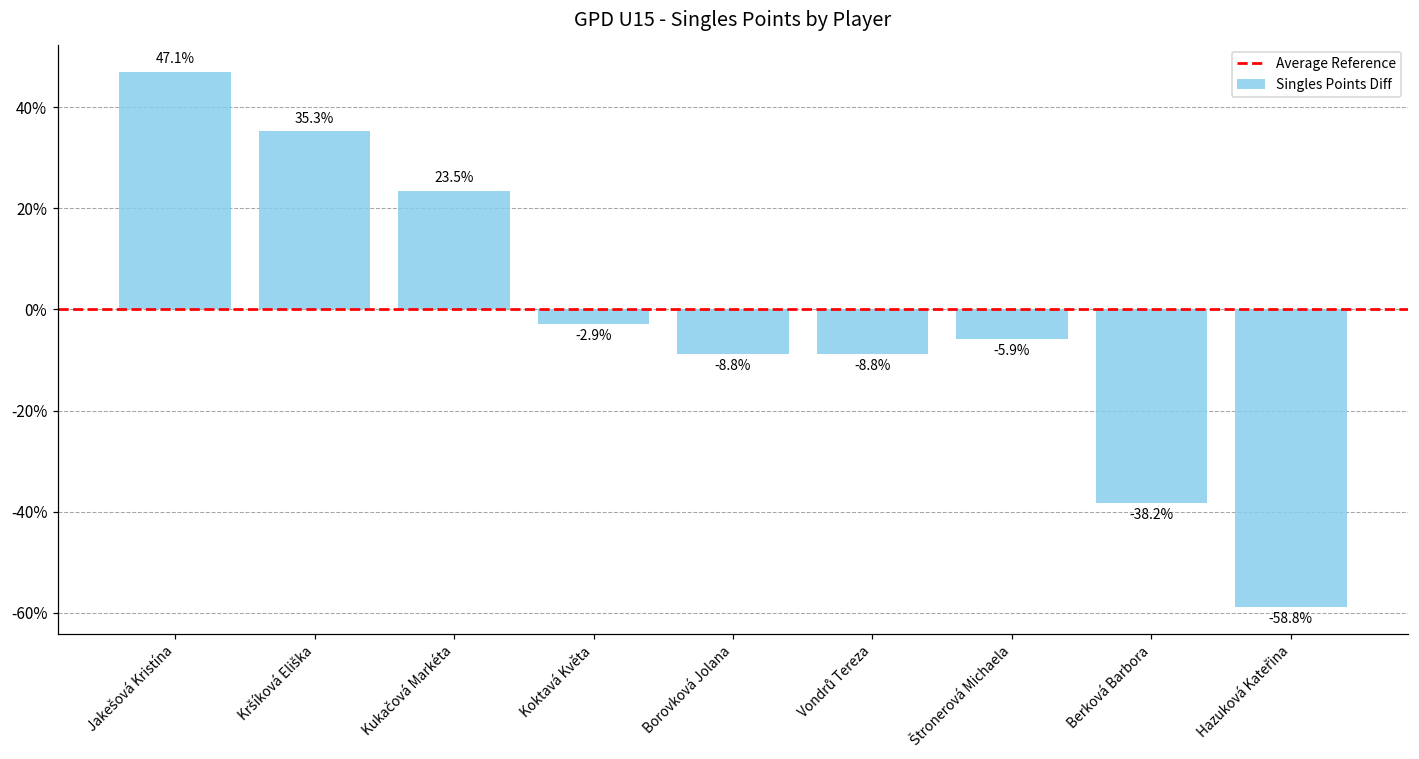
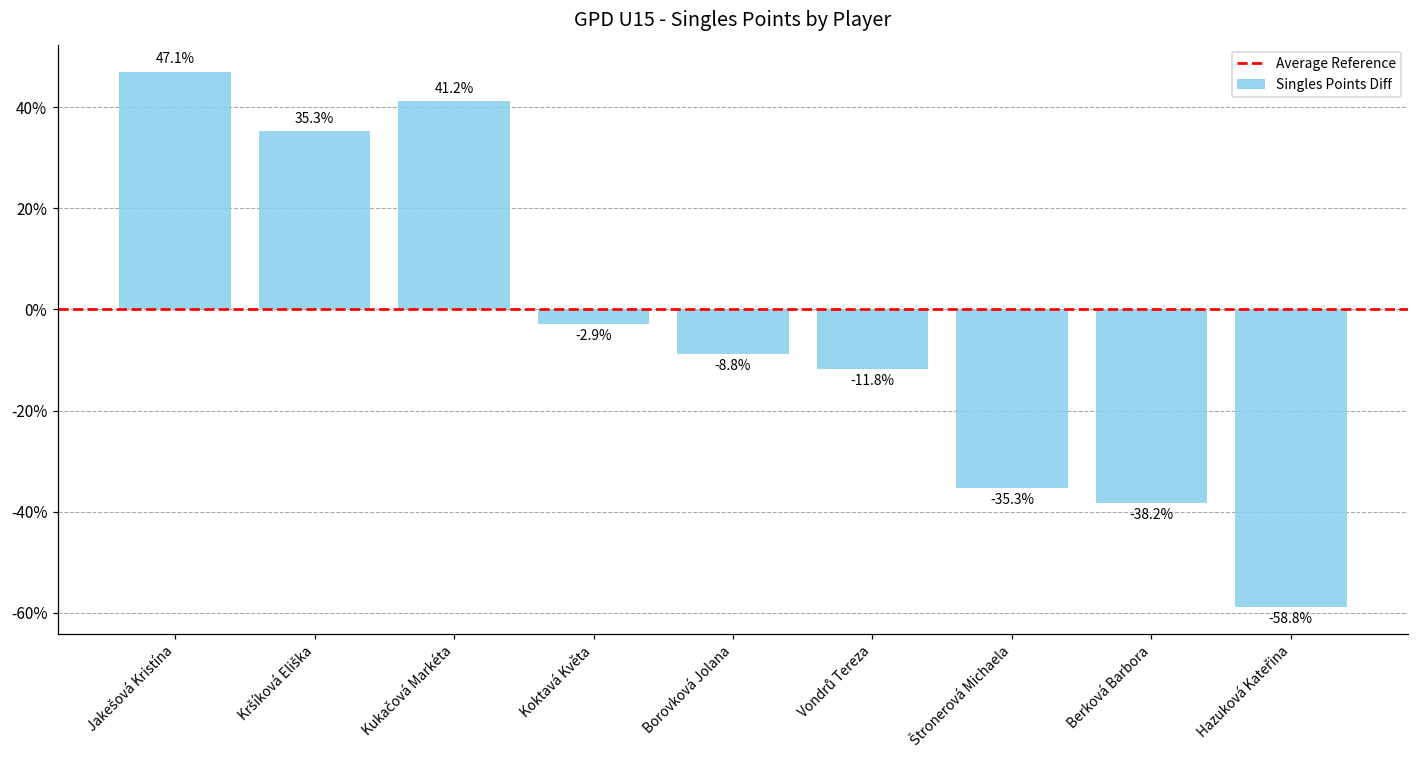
Kukačová Markéta: 23.5% -> 41.2%
Vondrů Tereza: -8.8% -> -11.8%
Štronerová Michaela: -5.9% -> -35.3%
